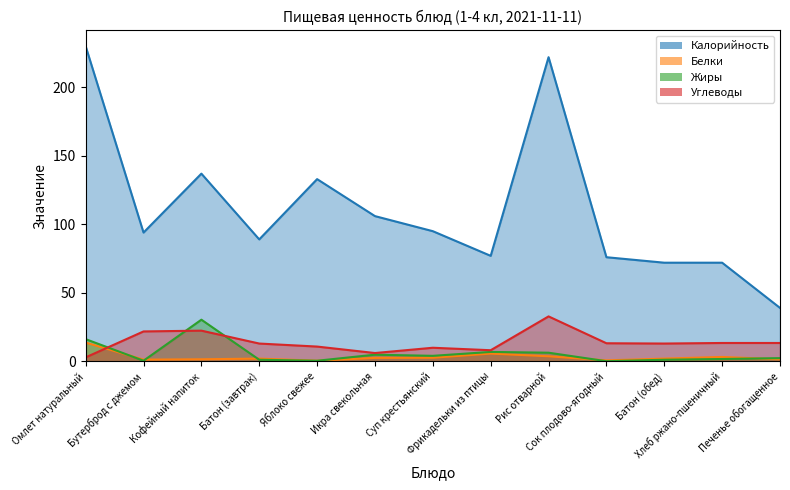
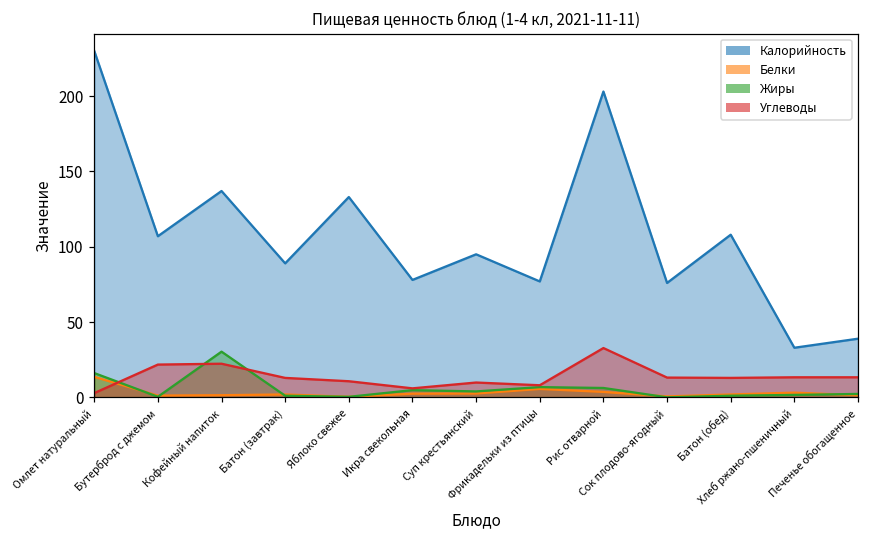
Калорийность, Бутерброд с джемом: 94 -> 107
Калорийность, Икра свекольная: 106 -> 78
Калорийность, Рис отварной: 222 -> 203
Калорийность, Батон (обед): 72 -> 108
Калорийность, Хлеб ржано-пшеничный: 72 -> 33
